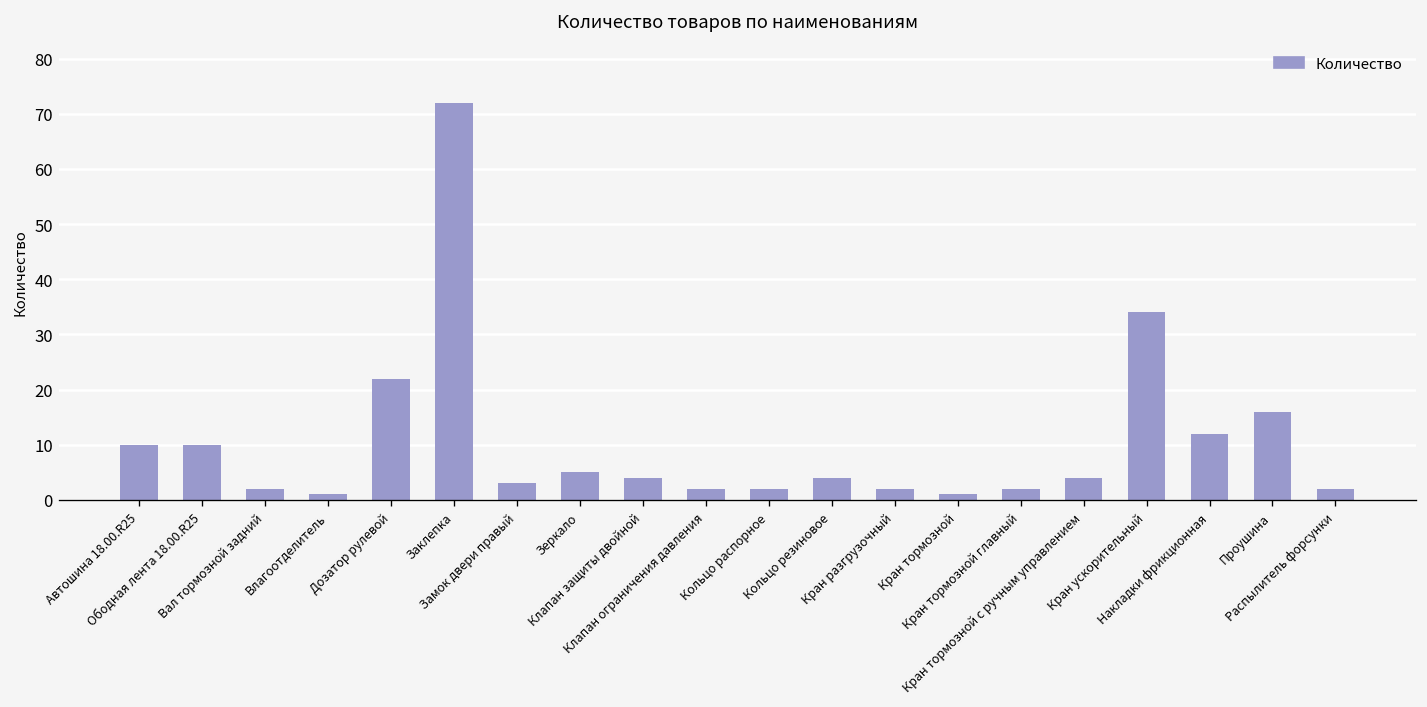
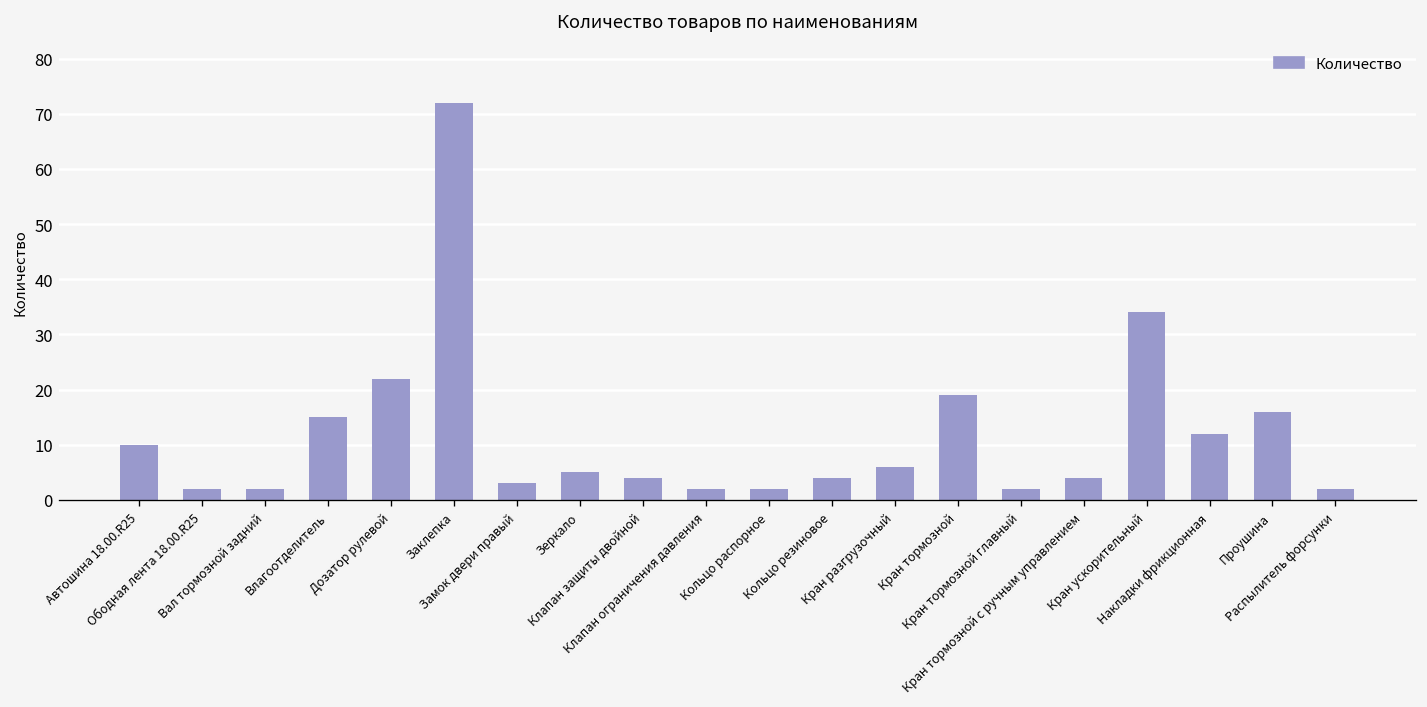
Ободная лента 18.00.R25: 10 -> 2
Влагоотделитель: 1 -> 15
Кран разгрузочный: 2 -> 6
Кран тормозной: 1 -> 19
